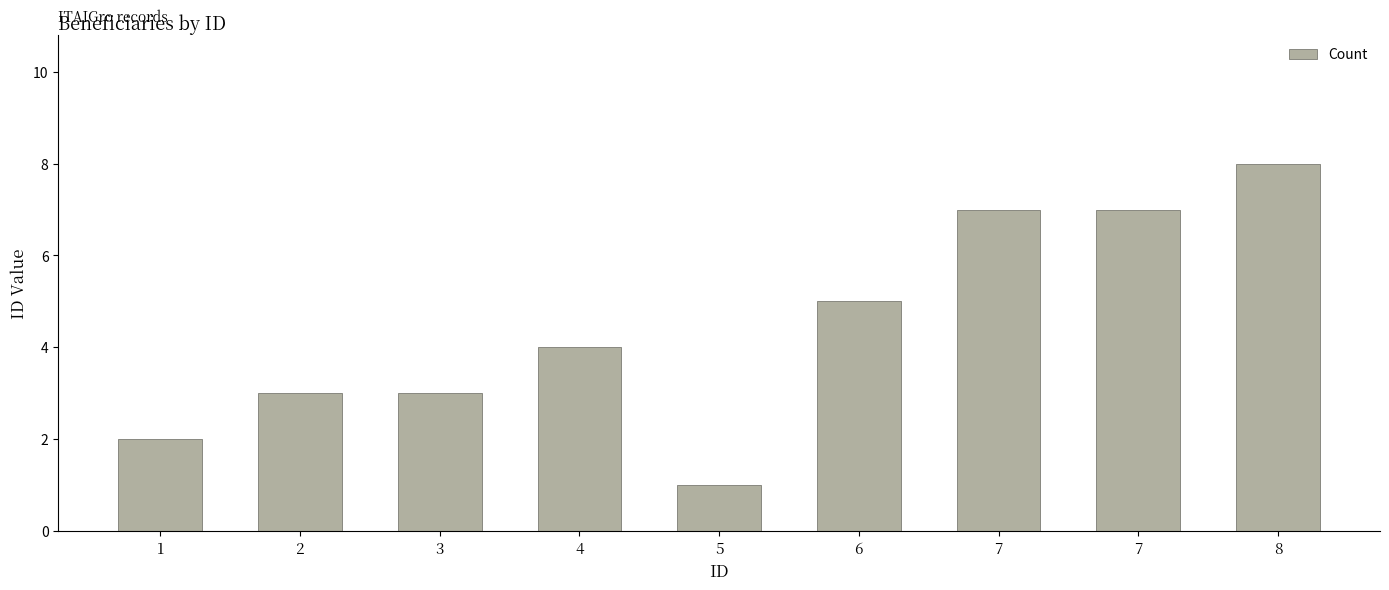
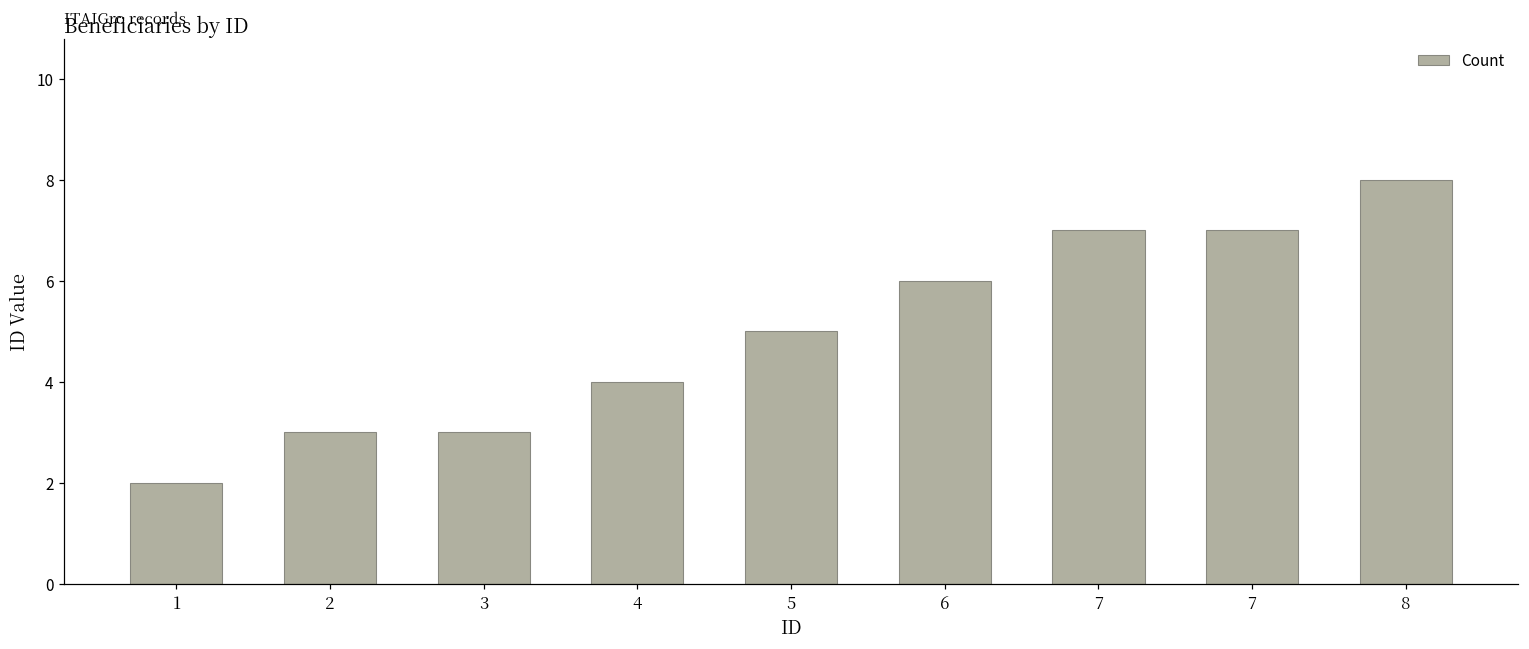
5: 1 -> 5
6: 5 -> 6
